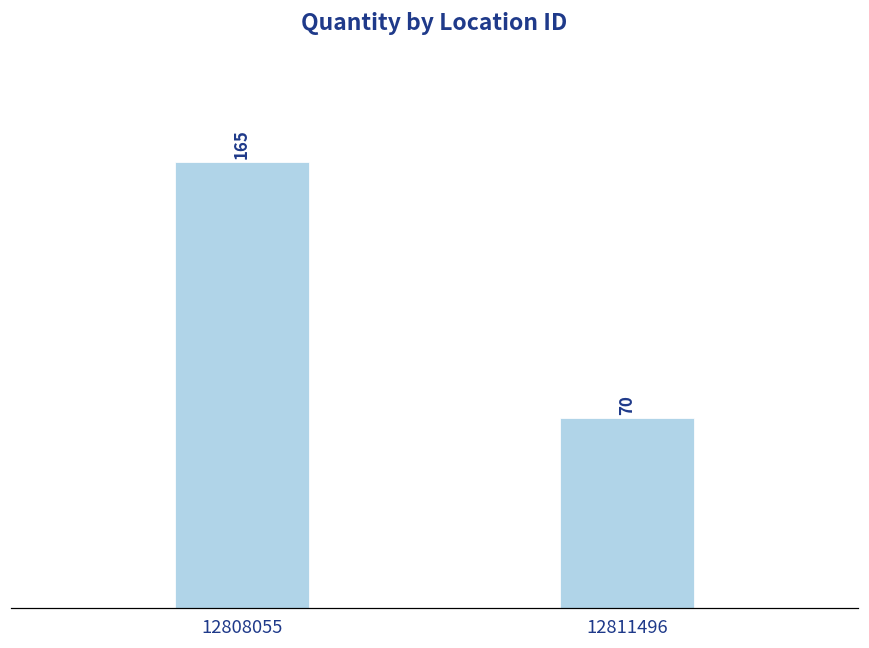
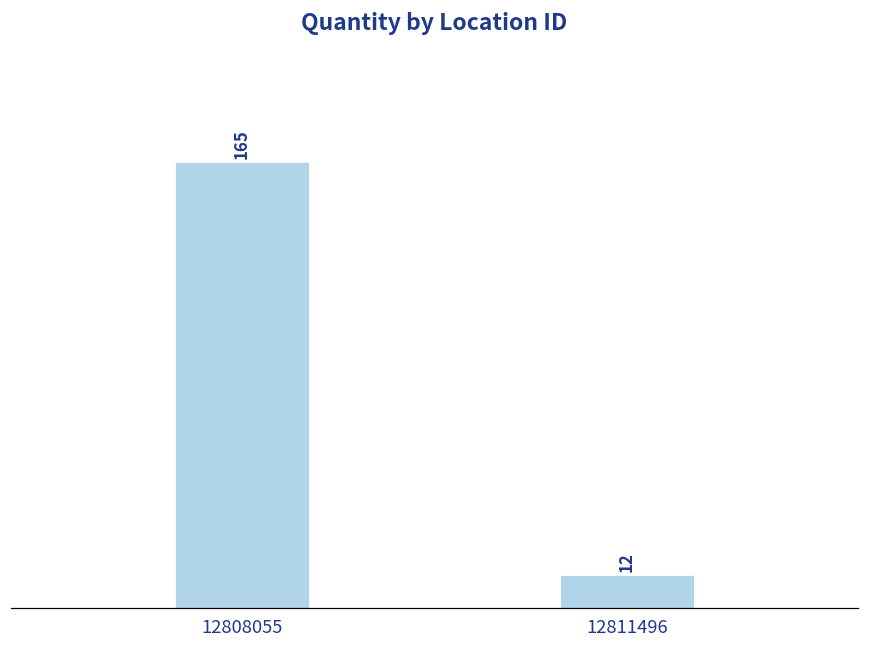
12811496: 70 -> 12
